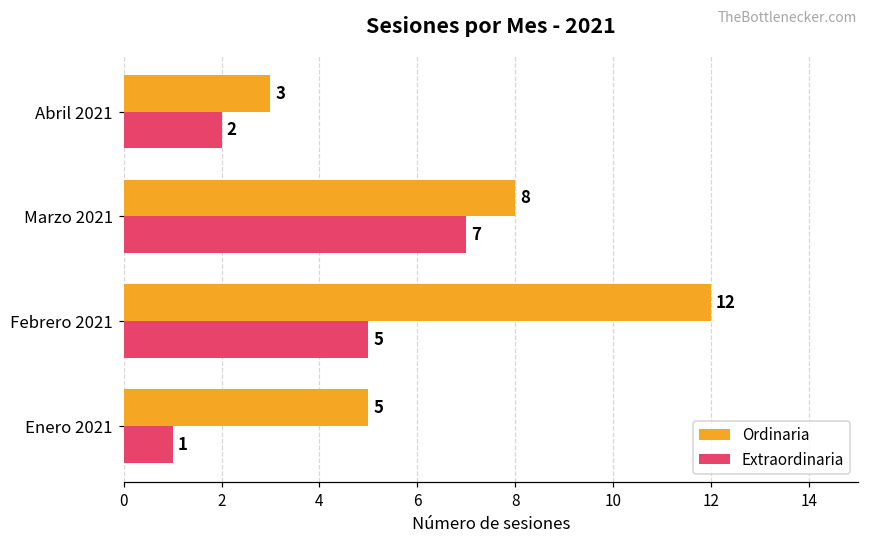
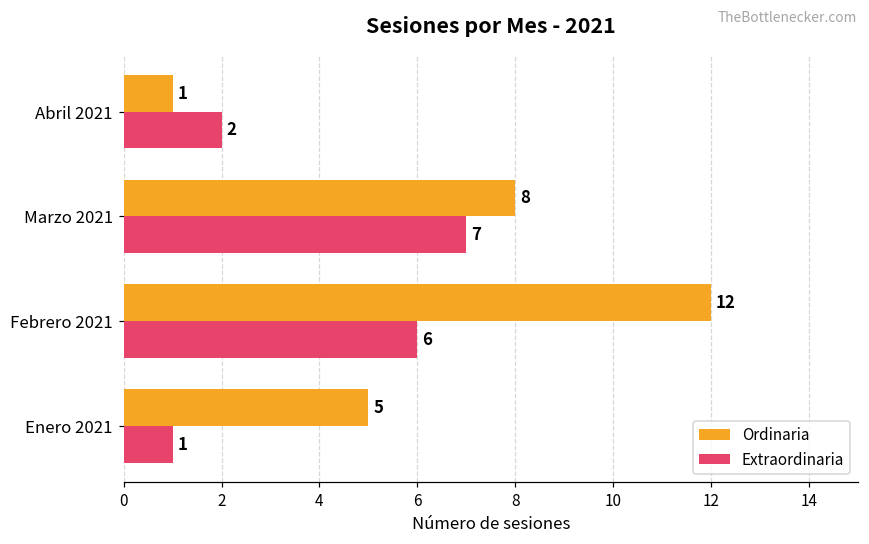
Ordinaria, Abril 2021: 3 -> 1
Extraordinaria, Febrero 2021: 5 -> 6
